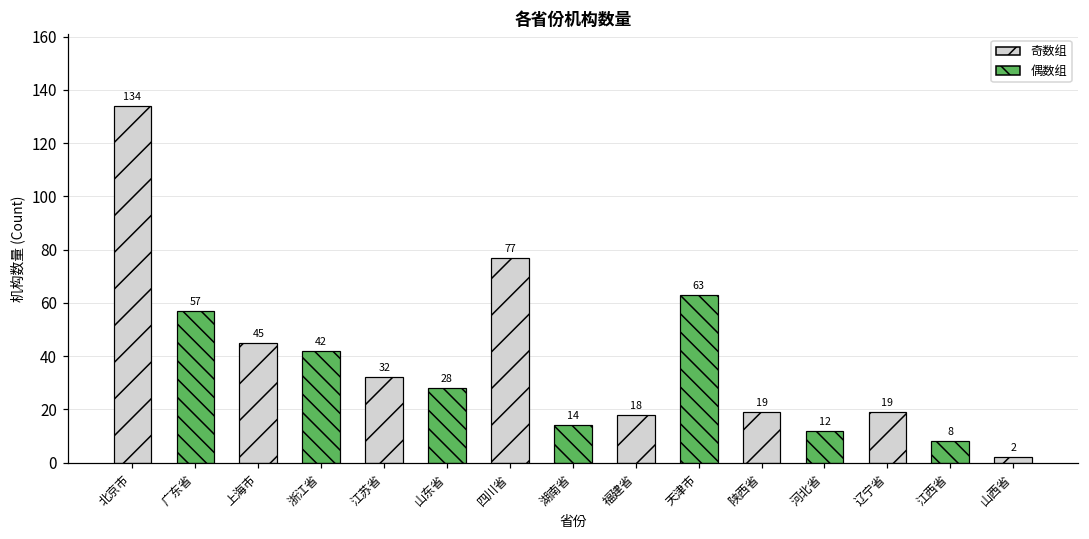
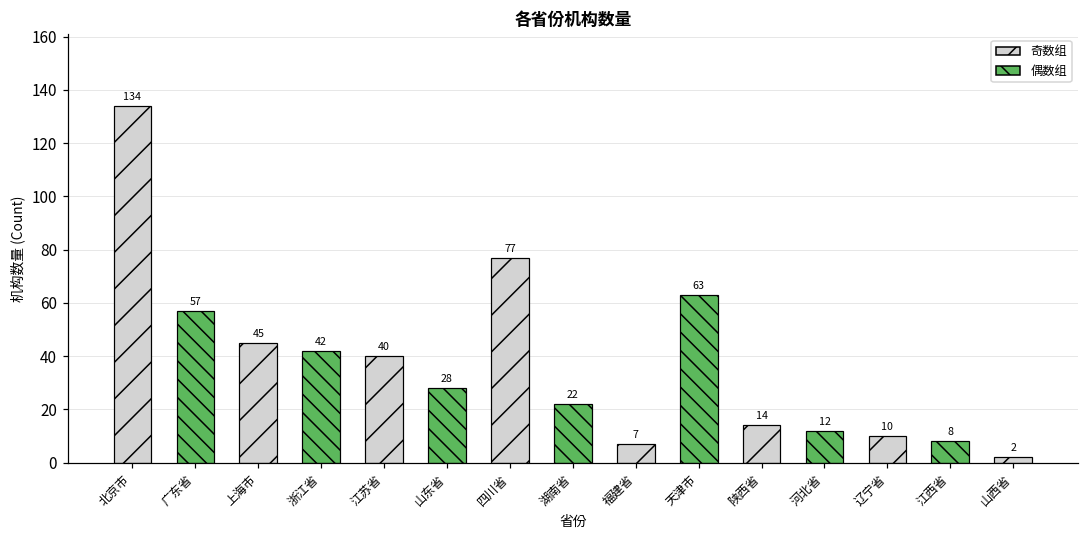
江苏省: 32 -> 40
湖南省: 14 -> 22
福建省: 18 -> 7
陕西省: 19 -> 14
辽宁省: 19 -> 10
